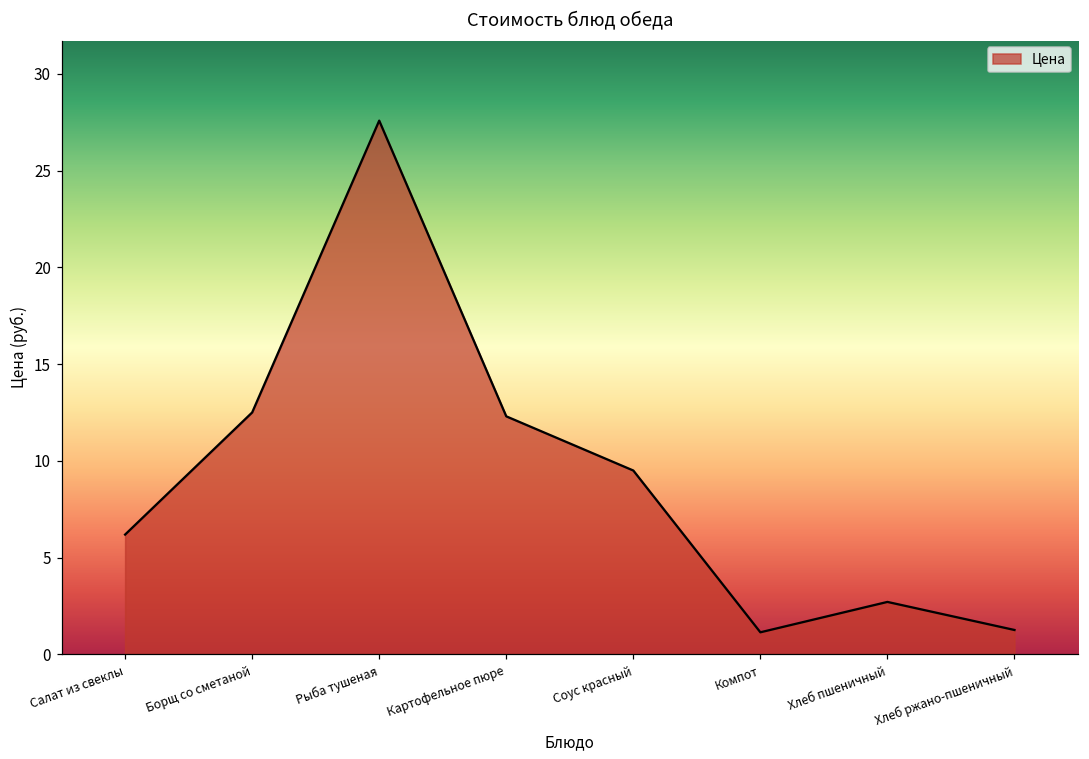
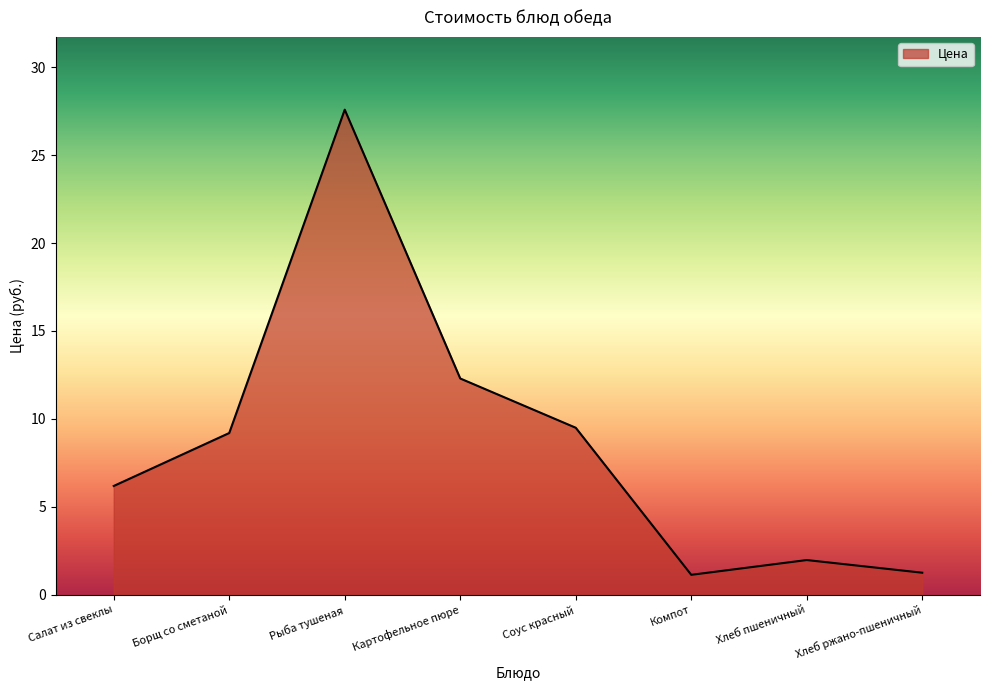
Борщ со сметаной: 12.5 -> 9.2
Хлеб пшеничный: 2.7 -> 2.0
